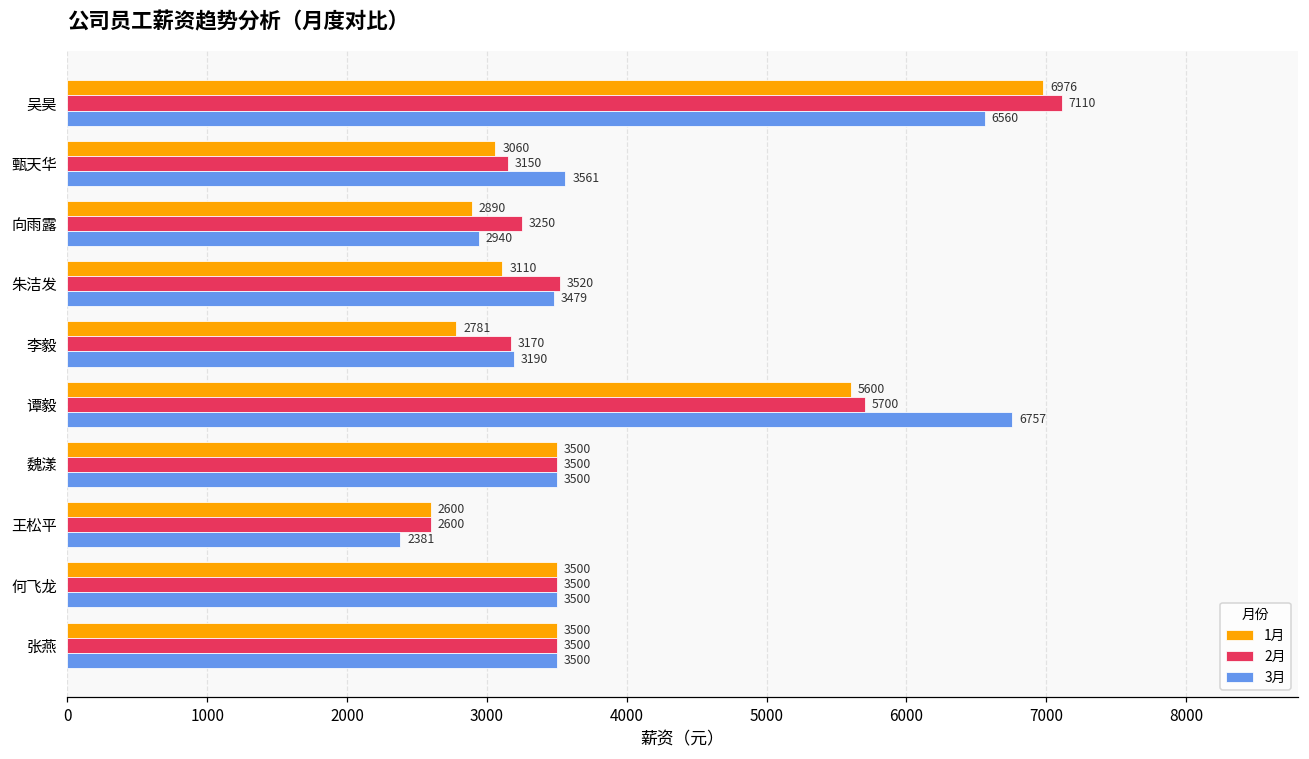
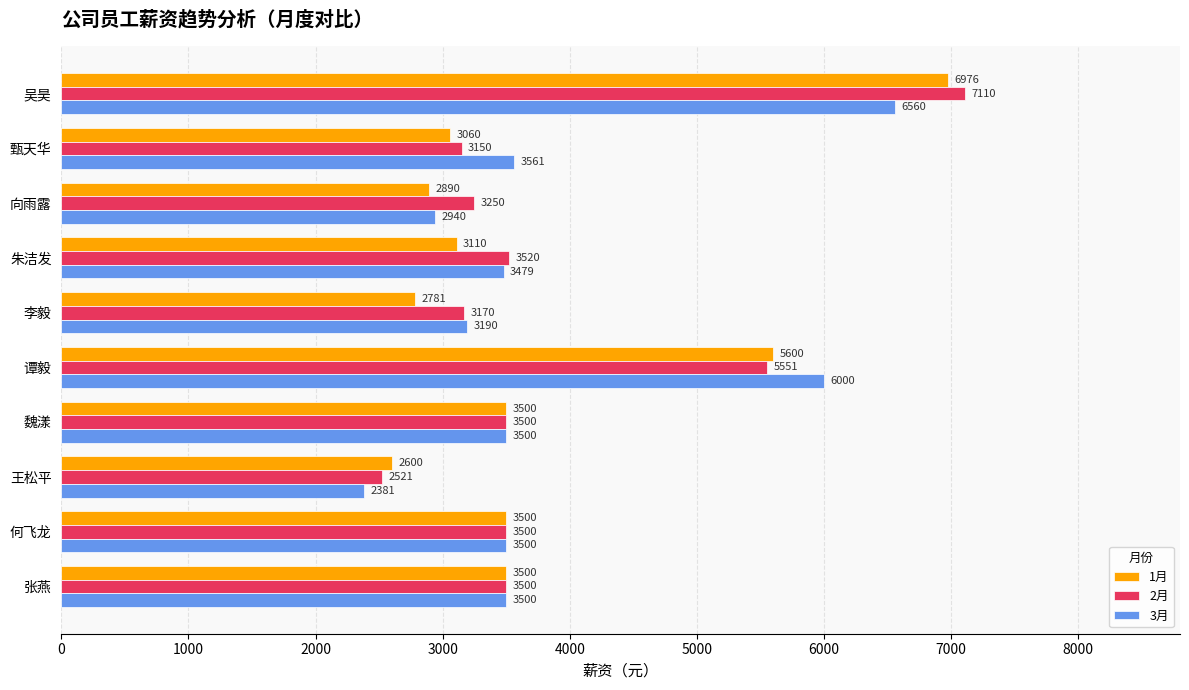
2月, 谭毅: 5700 -> 5551
3月, 谭毅: 6757 -> 6000
2月, 王松平: 2600 -> 2521
